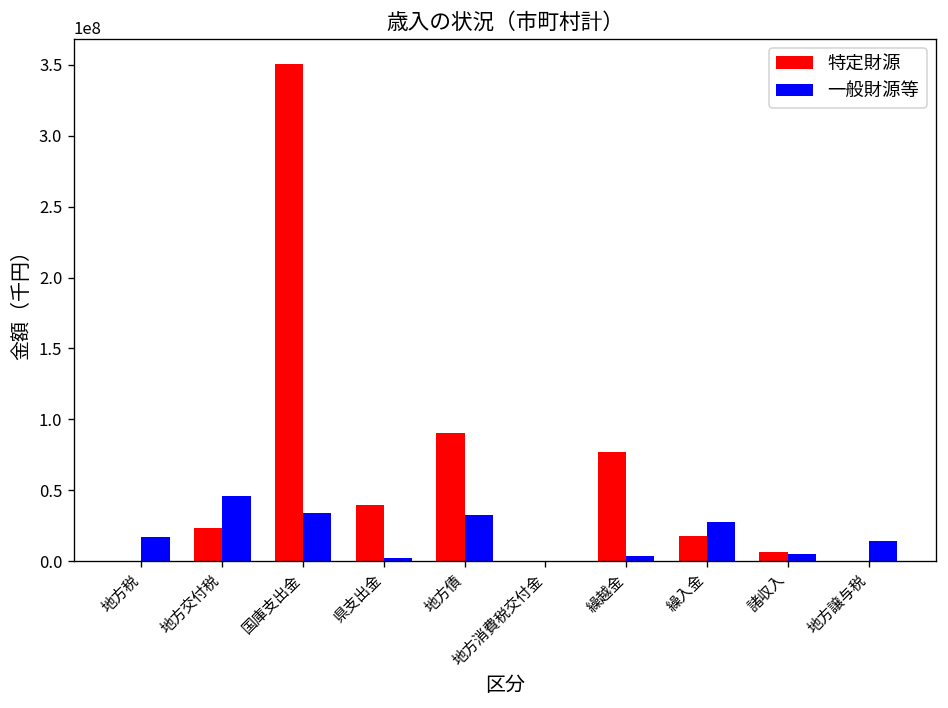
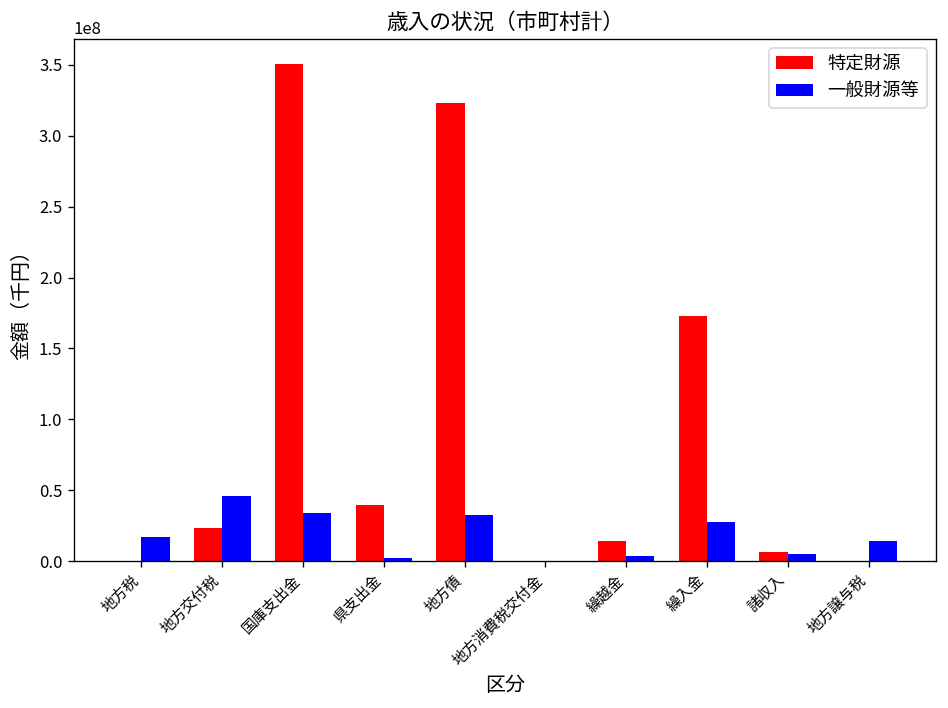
特定財源, 地方債: 91000000 -> 323000000
特定財源, 繰越金: 77000000 -> 15000000
特定財源, 繰入金: 18000000 -> 173000000
